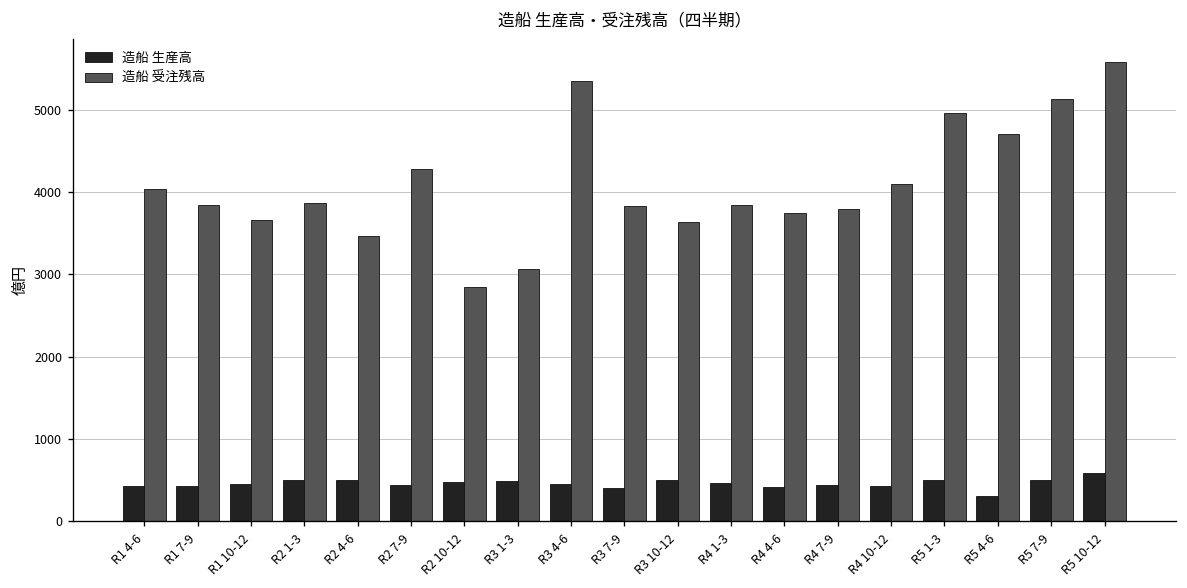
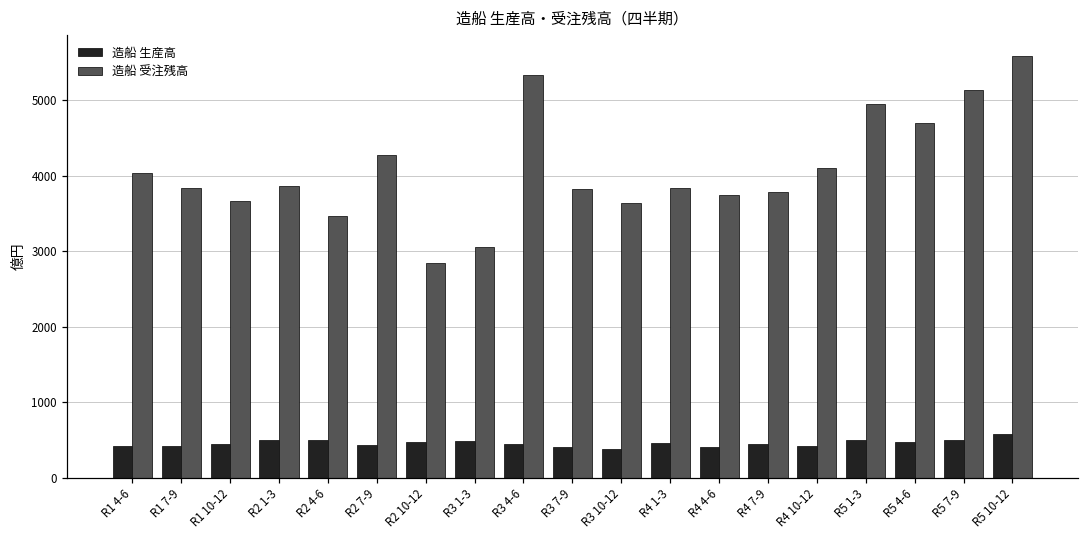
造船 生産高, R3 10-12: 500 -> 400
造船 生産高, R5 4-6: 300 -> 500
